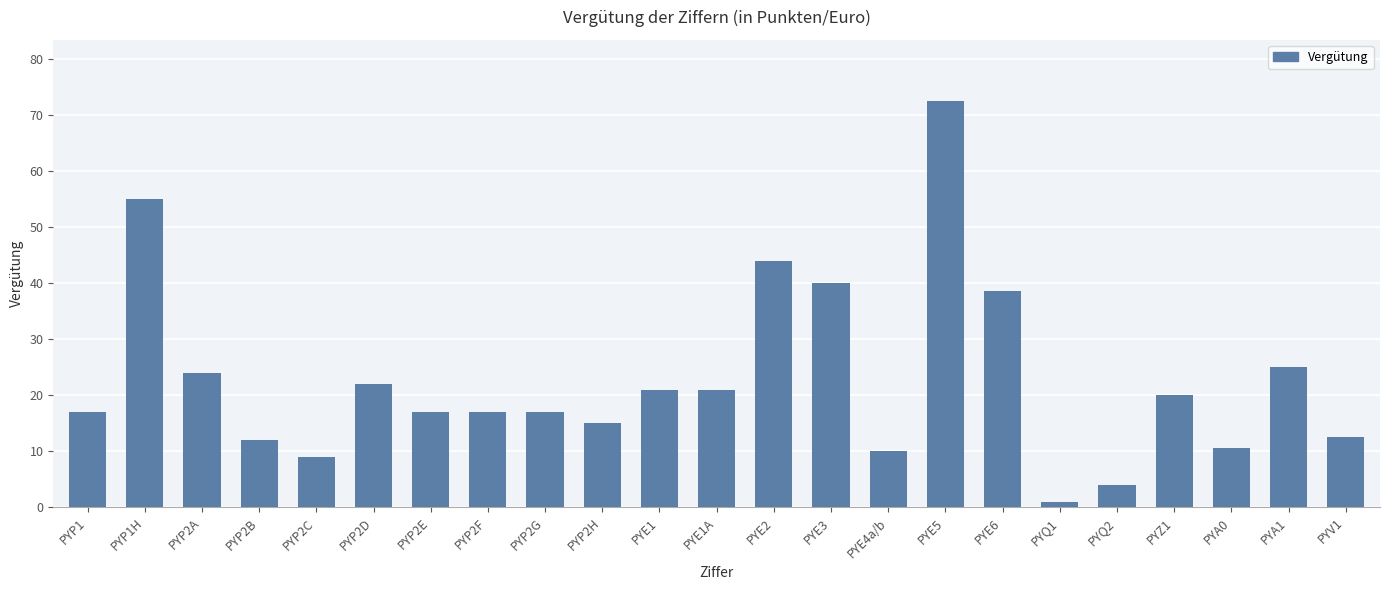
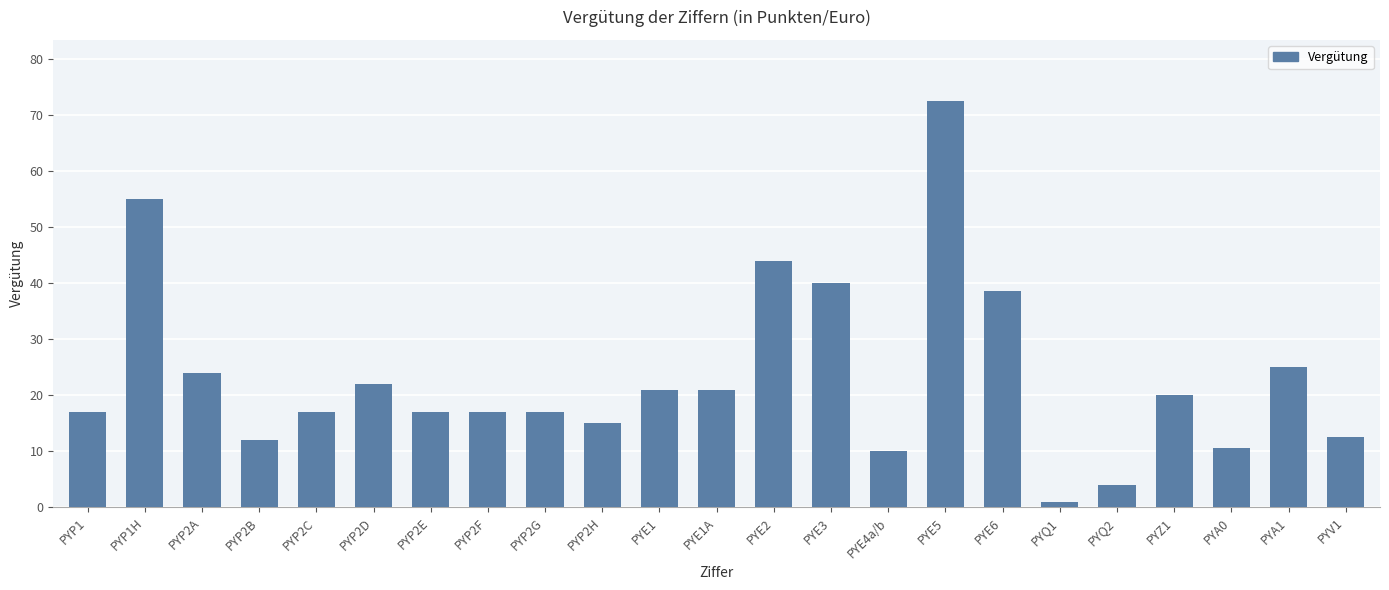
PYP2C: 9 -> 17
